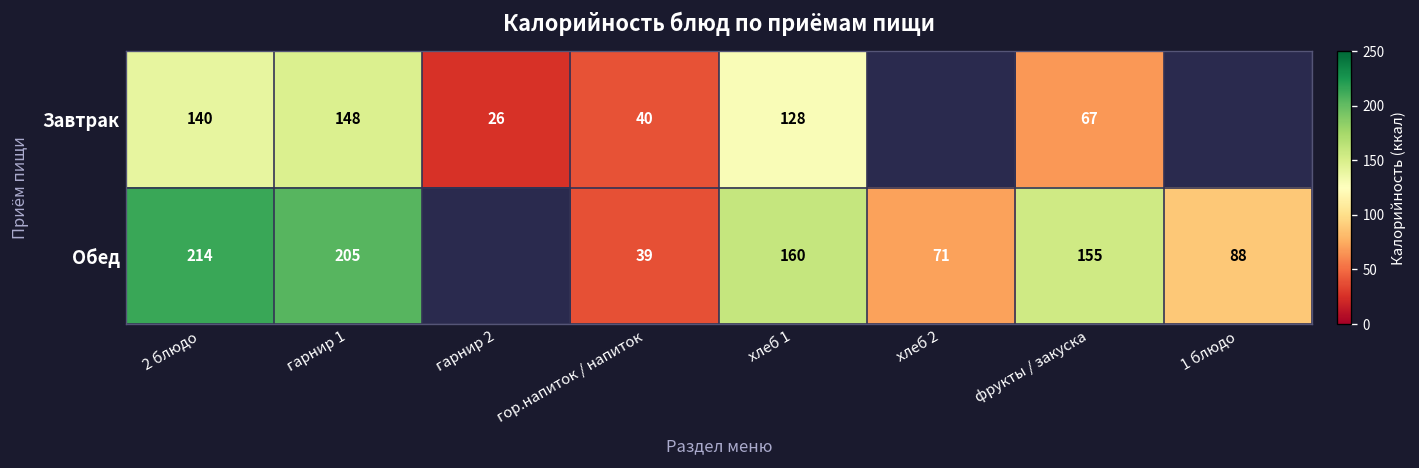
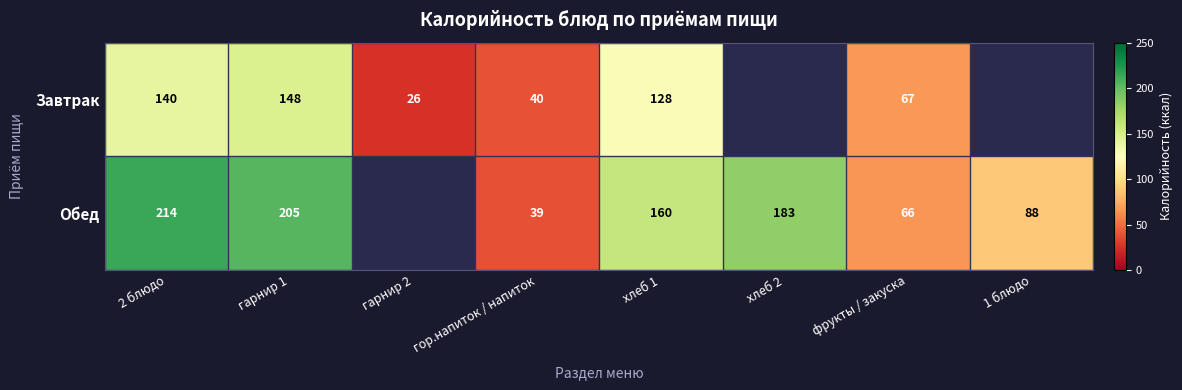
Обед, хлеб 2: 71 -> 183
Обед, фрукты / закуска: 155 -> 66
